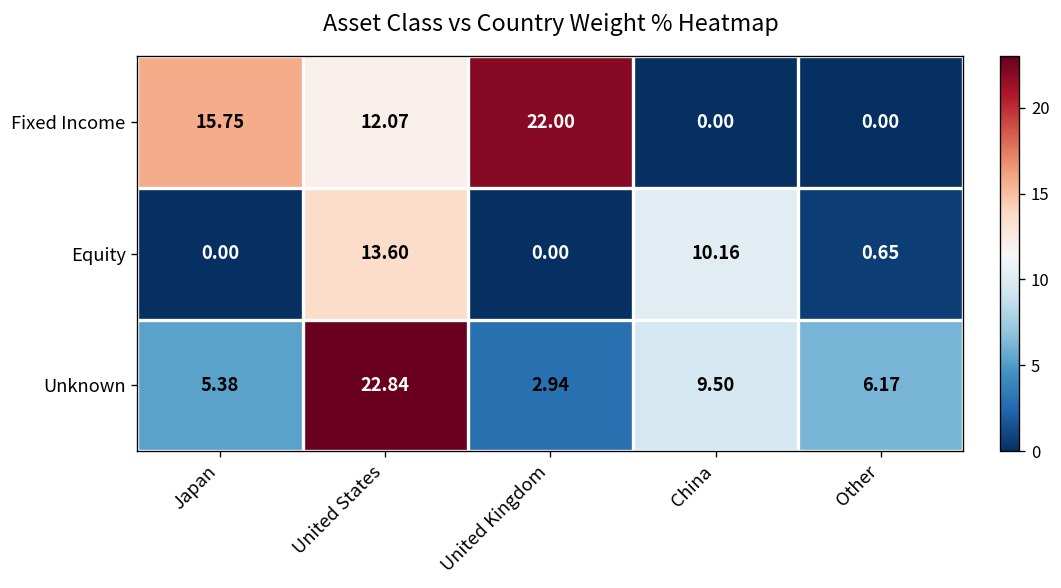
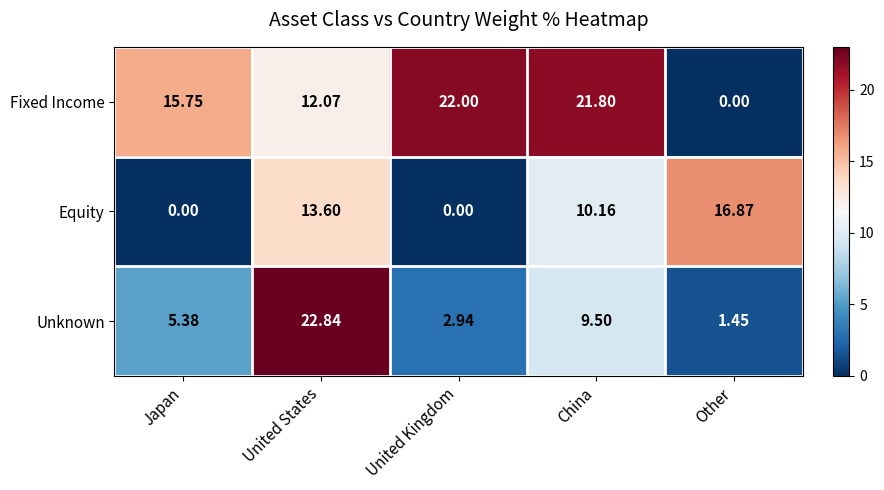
Fixed Income, China: 0.00 -> 21.80
Equity, Other: 0.65 -> 16.87
Unknown, Other: 6.17 -> 1.45
